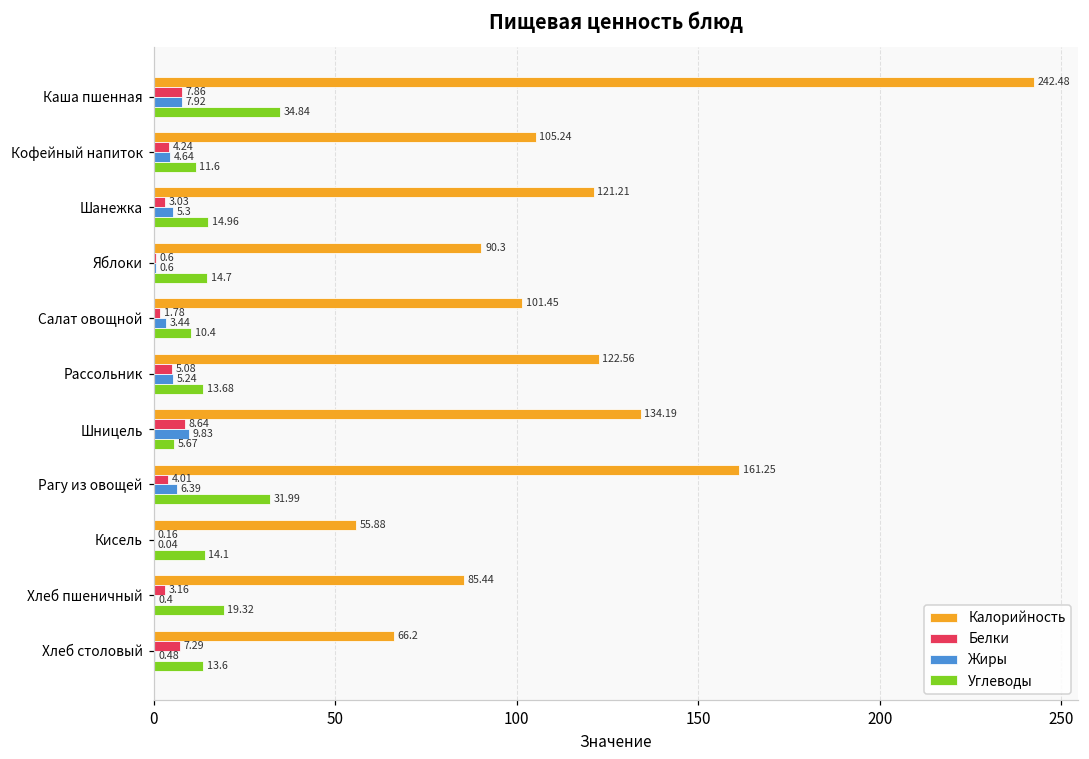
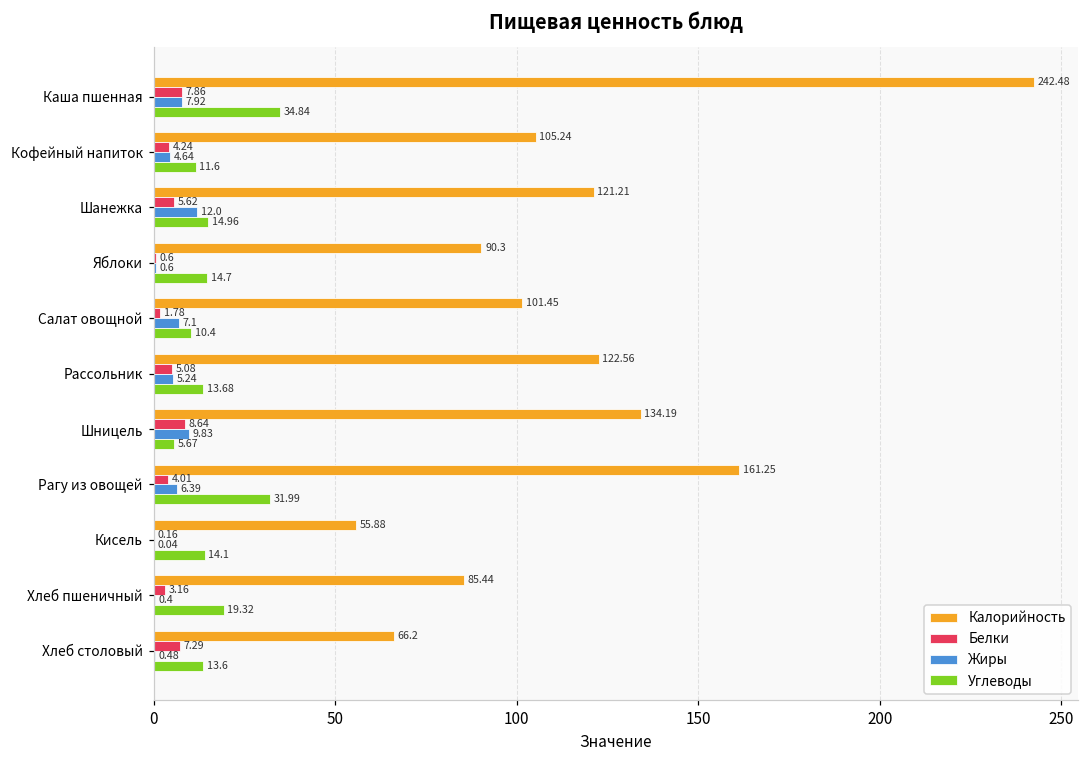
Белки, Шанежка: 3.03 -> 5.62
Жиры, Шанежка: 5.3 -> 12.0
Жиры, Салат овощной: 3.44 -> 7.1
